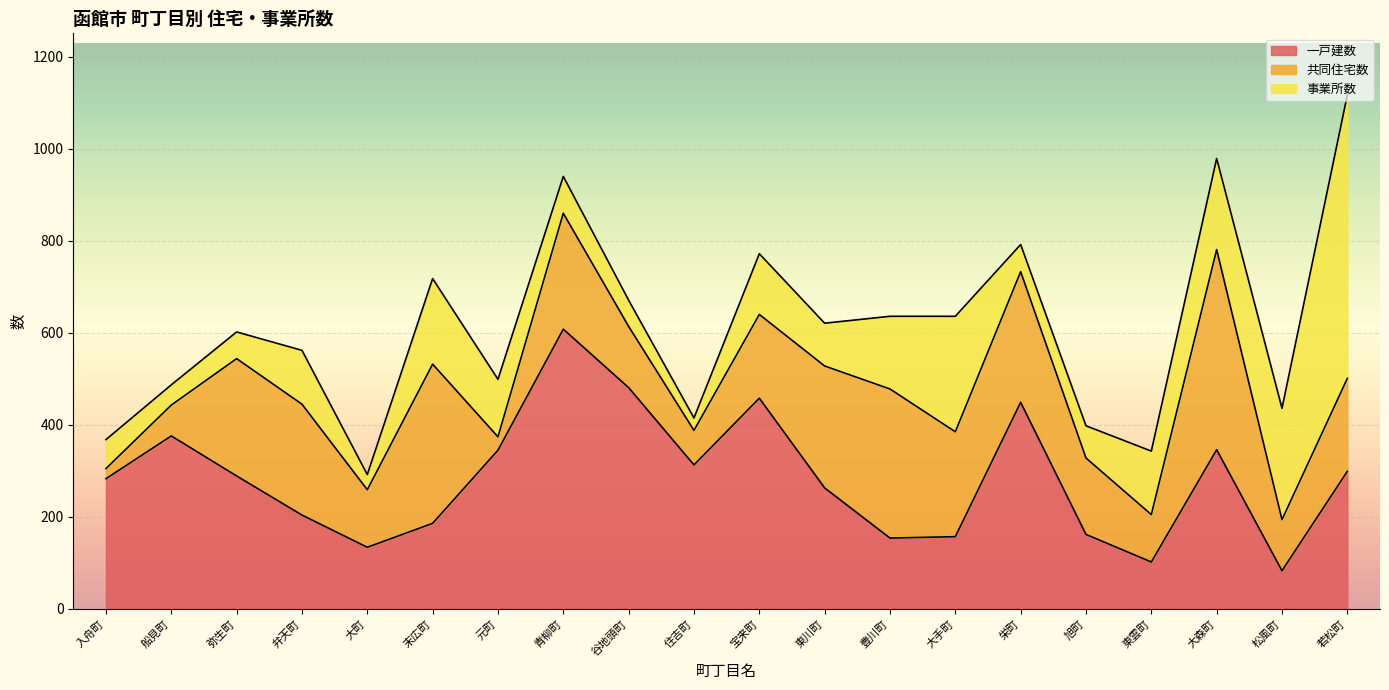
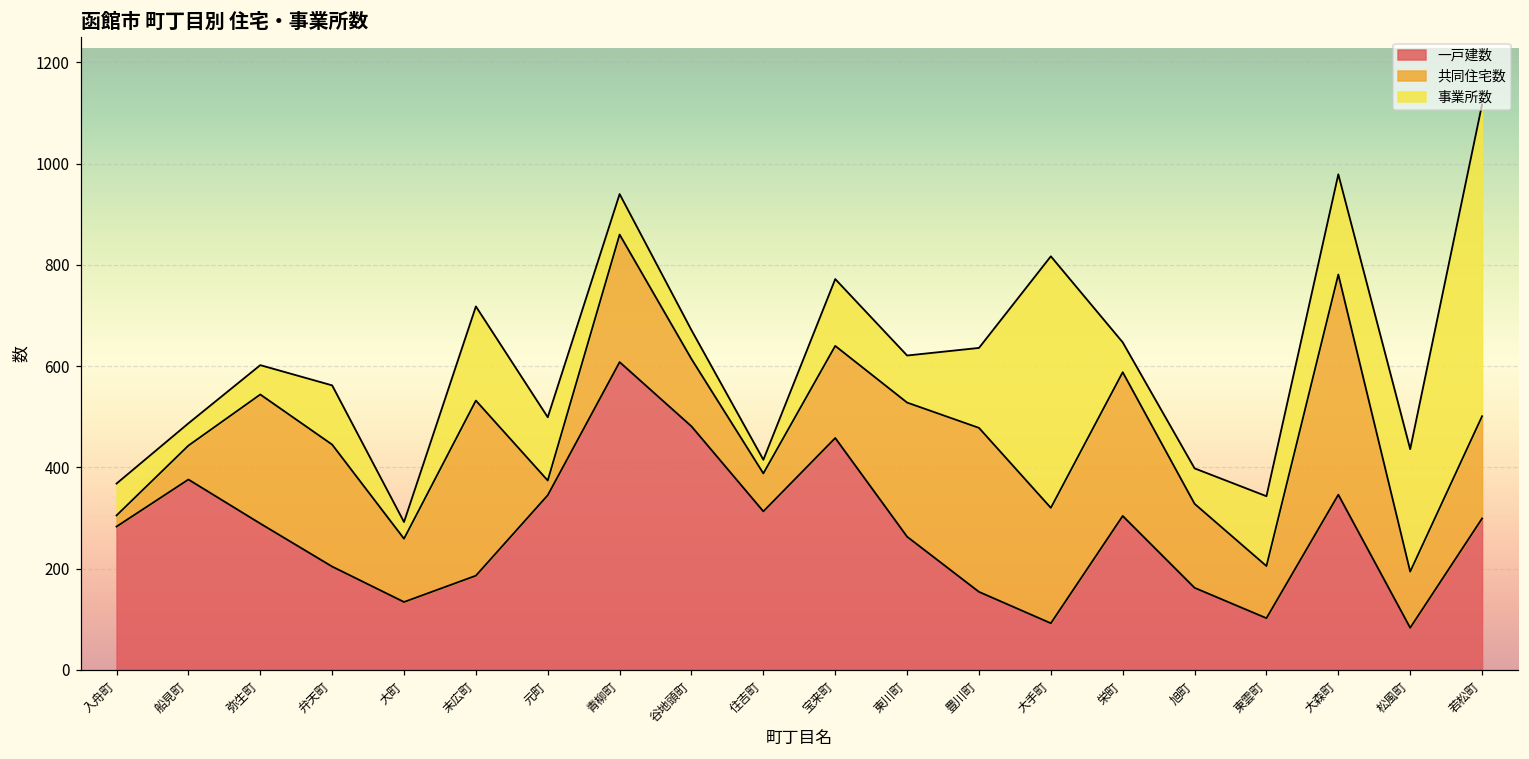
一戸建数, 大手町: 160 -> 90
事業所数, 大手町: 250 -> 500
一戸建数, 栄町: 450 -> 300
